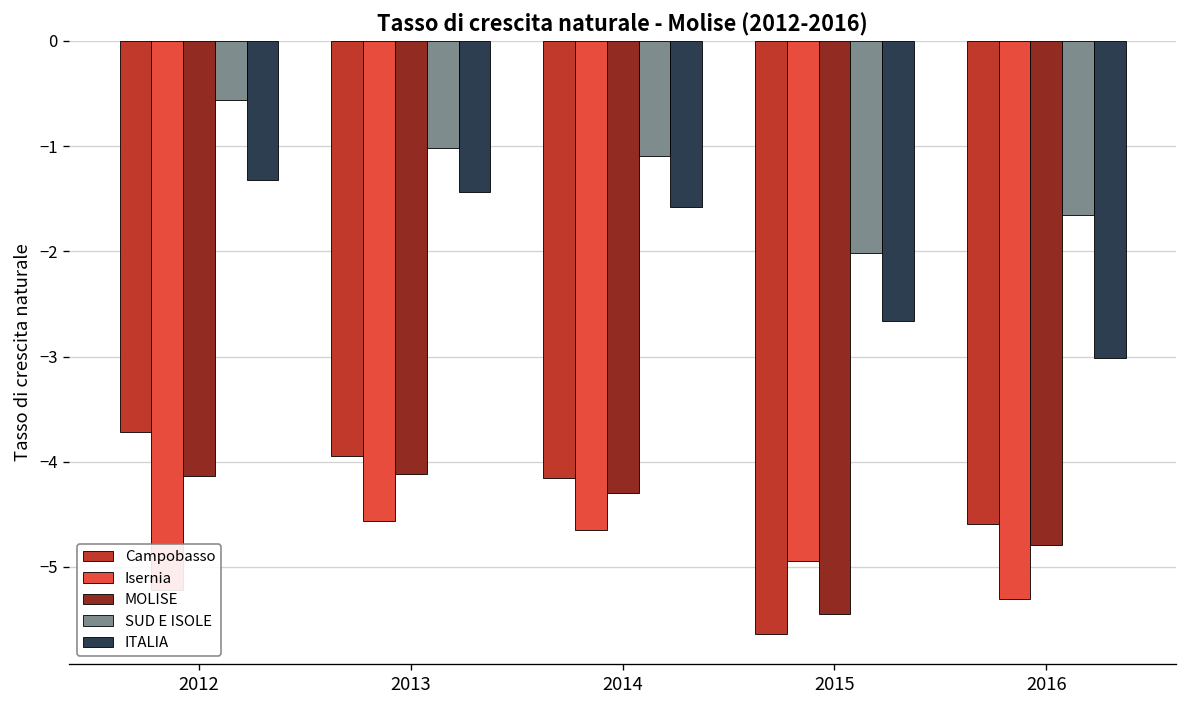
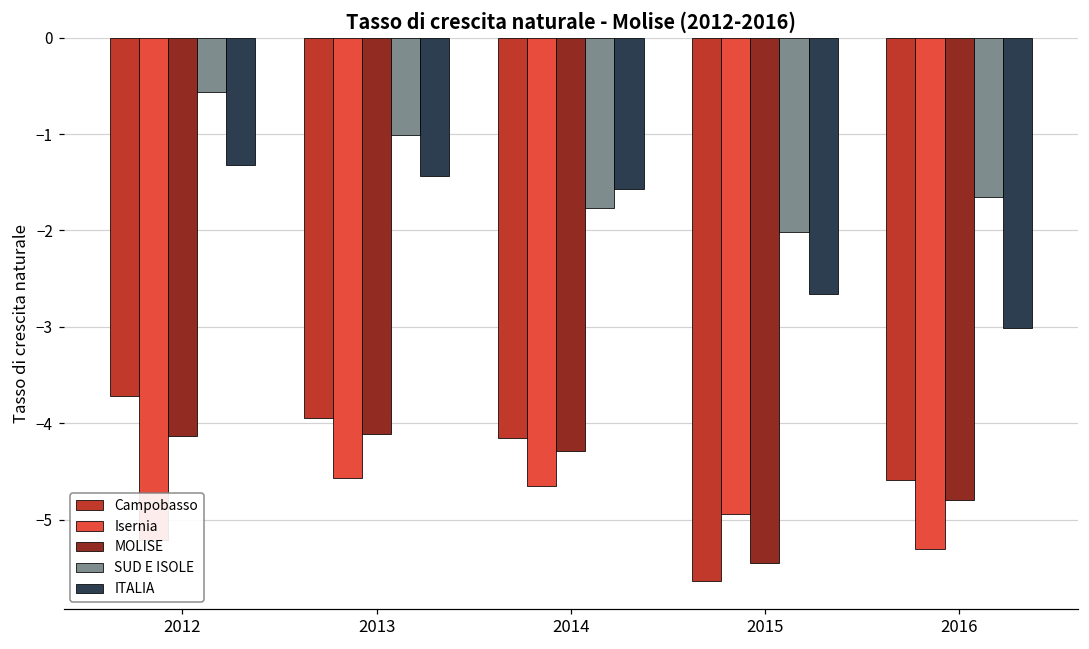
SUD E ISOLE, 2014: -1.1 -> -1.8
